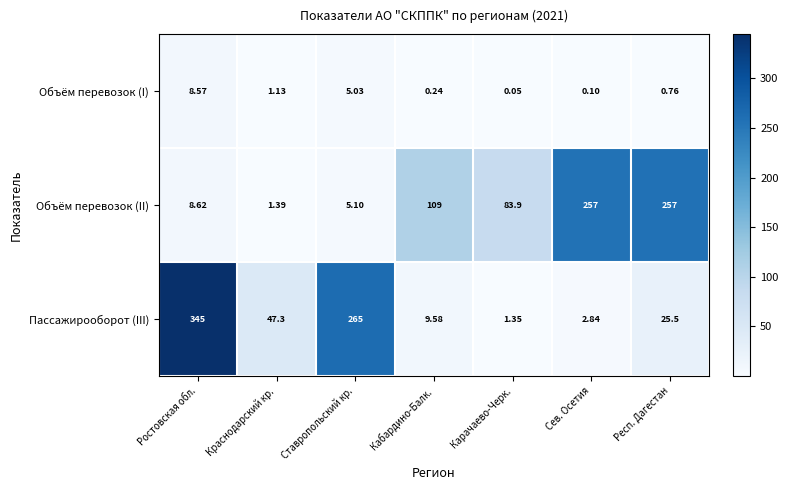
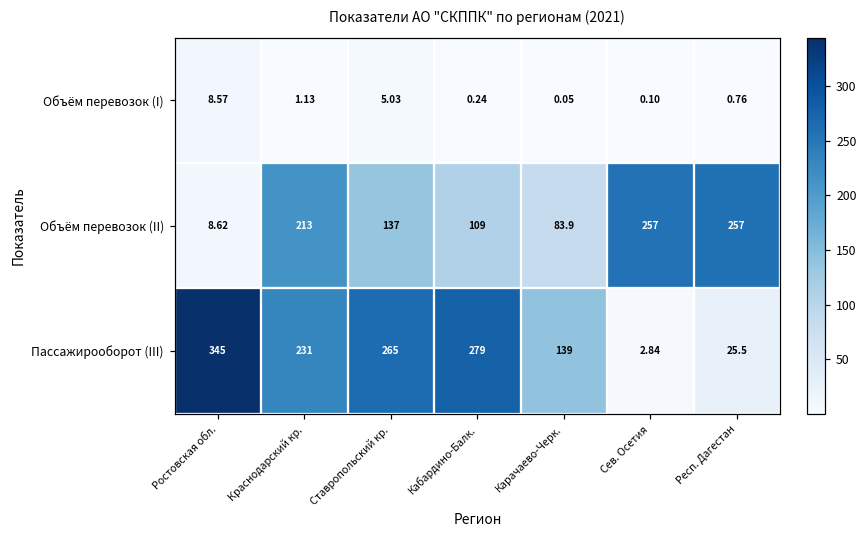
Объём перевозок (II), Краснодарский кр.: 1.39 -> 213
Объём перевозок (II), Ставропольский кр.: 5.10 -> 137
Пассажирооборот (III), Краснодарский кр.: 47.3 -> 231
Пассажирооборот (III), Кабардино-Балк.: 9.58 -> 279
Пассажирооборот (III), Карачаево-Черк.: 1.35 -> 139
